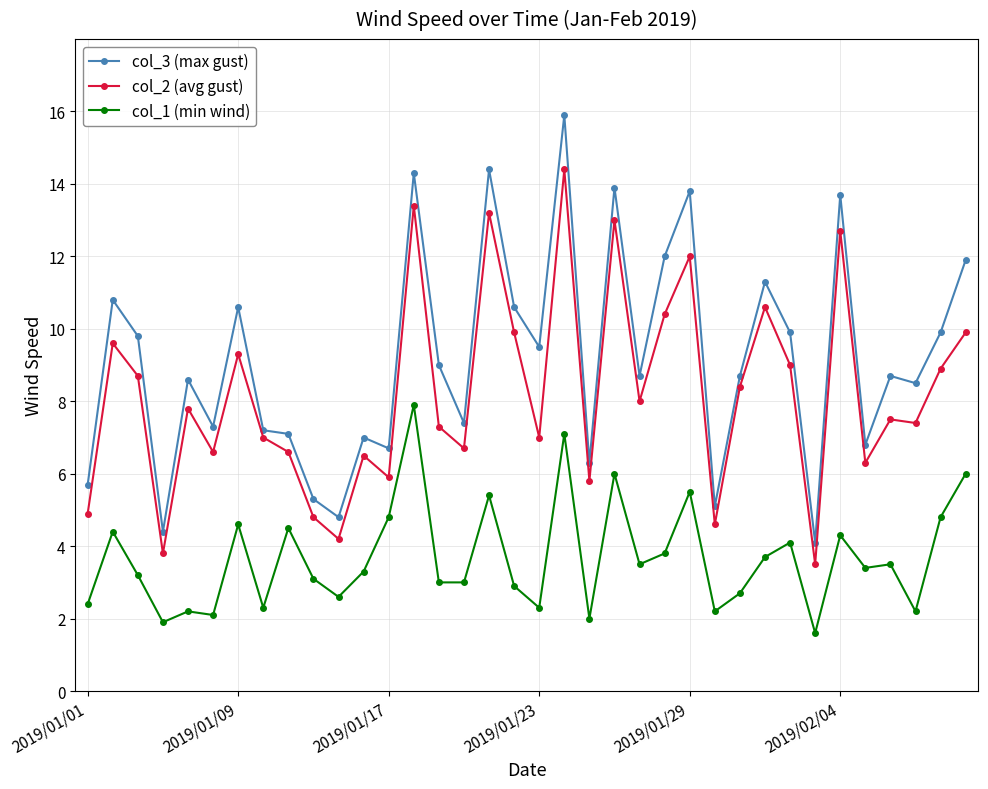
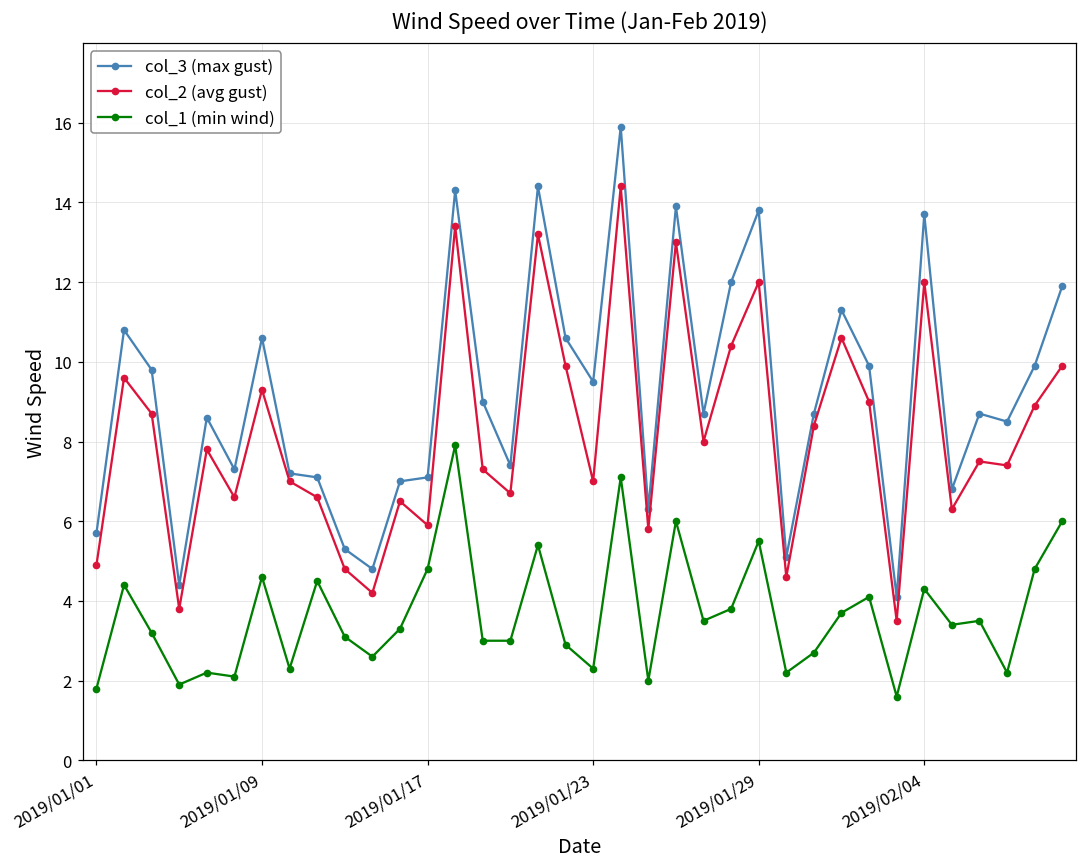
col_1 (min wind), 2019/01/01: 2.4 -> 1.8
col_3 (max gust), 2019/01/17: 6.7 -> 7.1
col_2 (avg gust), 2019/02/04: 12.7 -> 12.0
